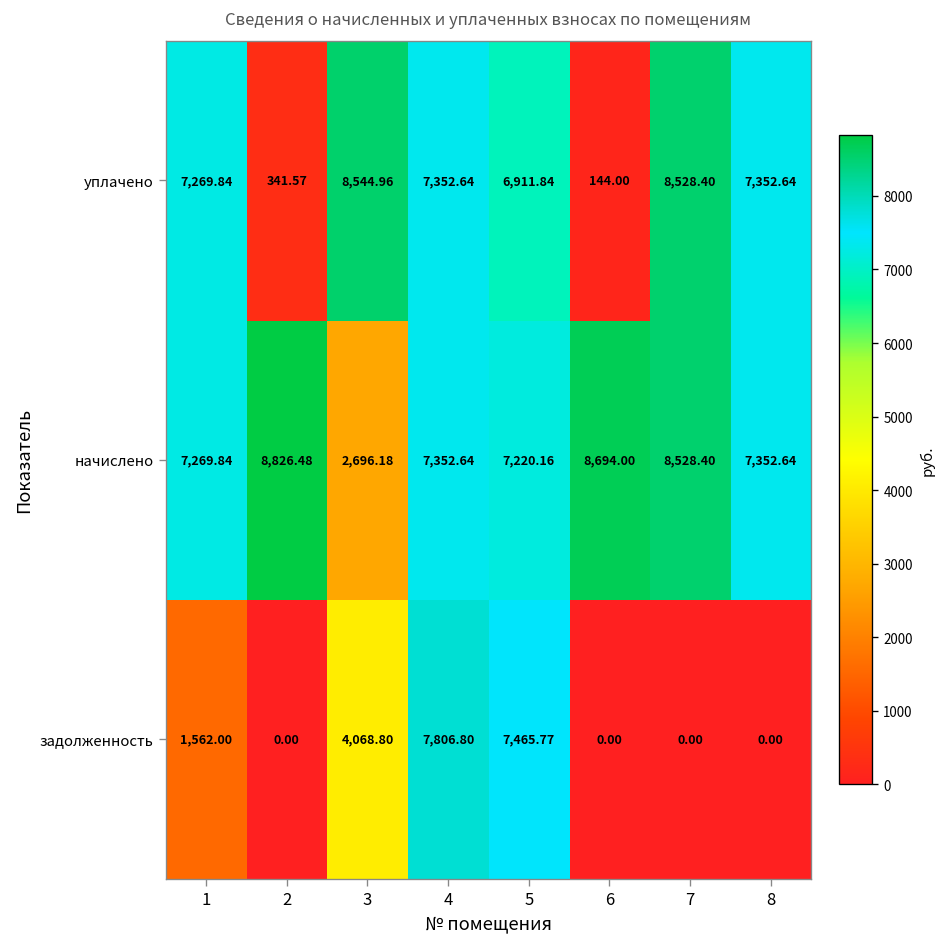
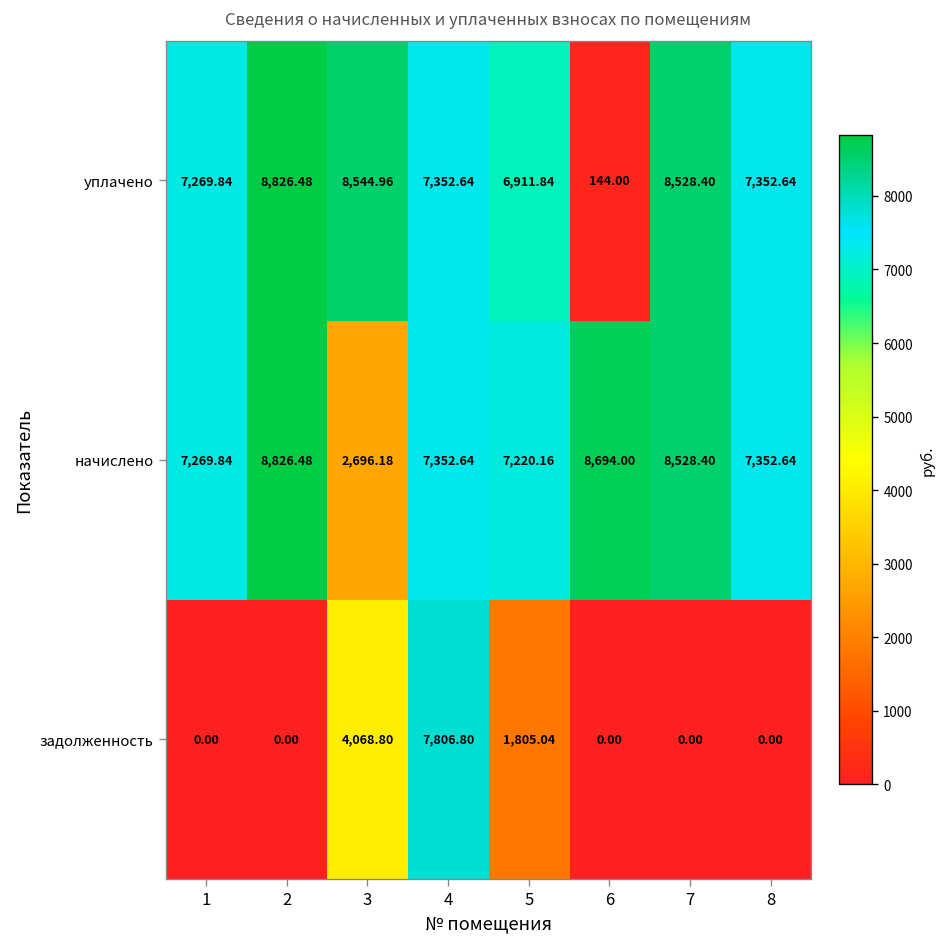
уплачено, 2: 341.57 -> 8,826.48
задолженность, 1: 1,562.00 -> 0.00
задолженность, 5: 7,465.77 -> 1,805.04
